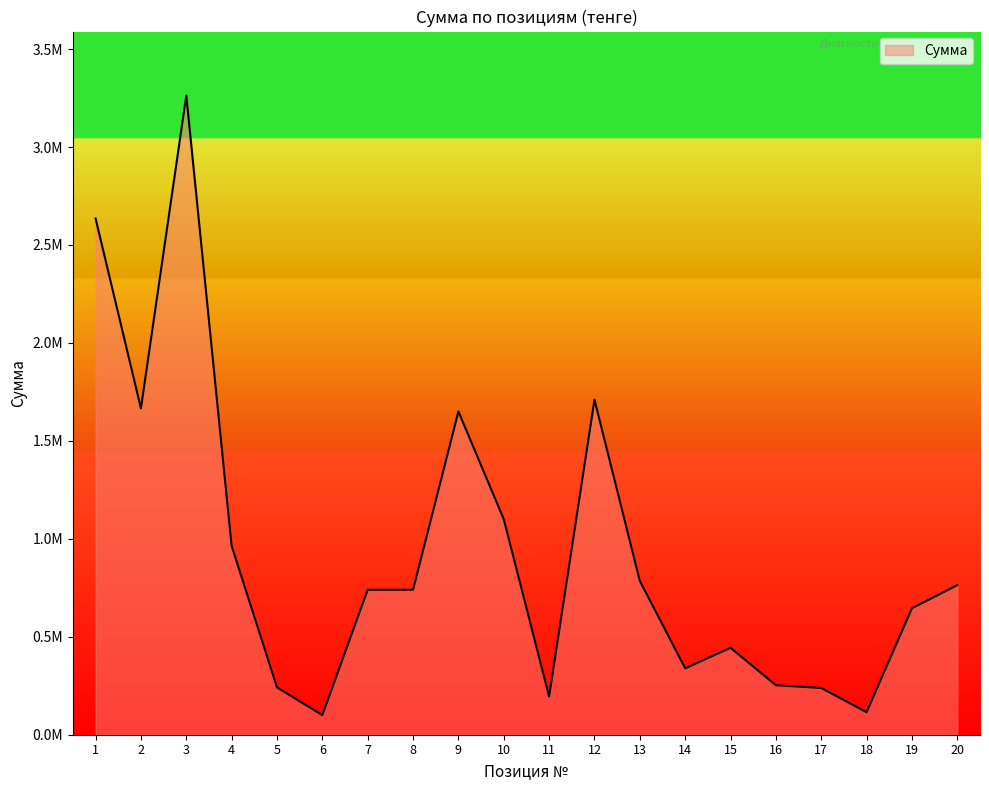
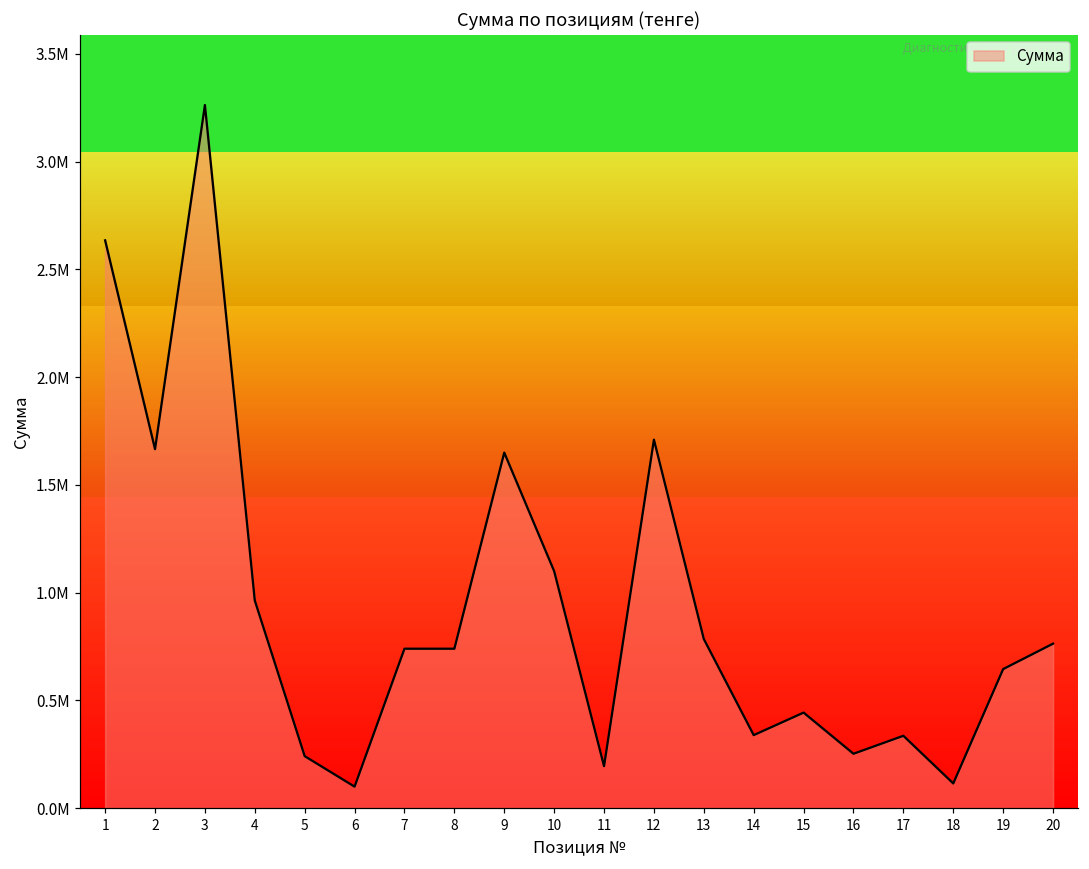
17: 240000 -> 340000
